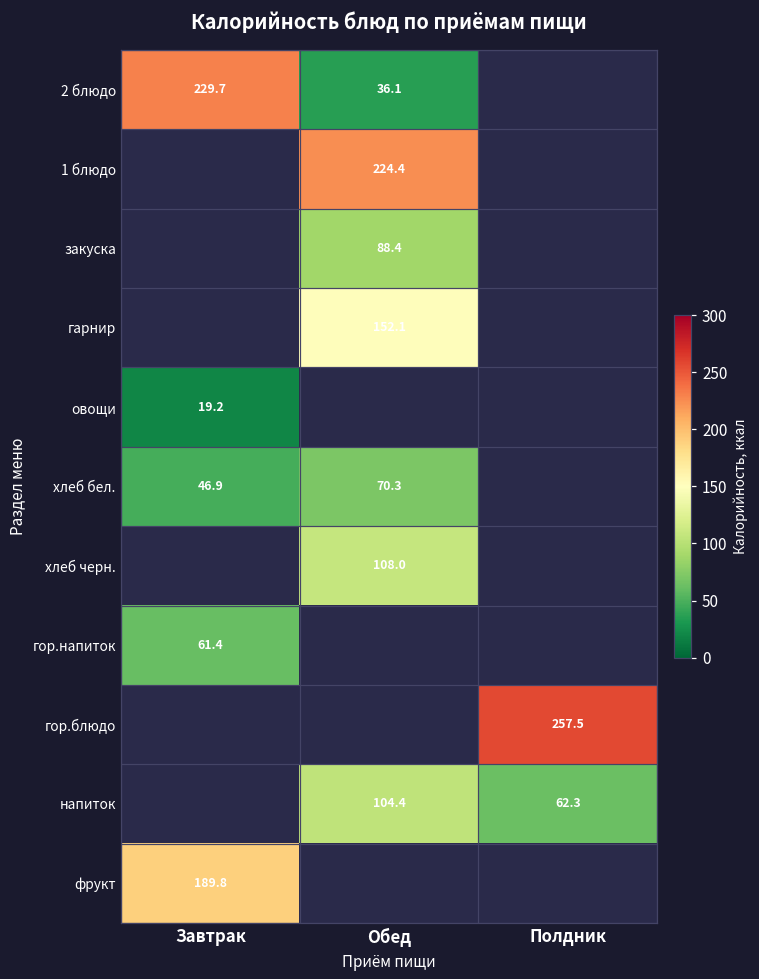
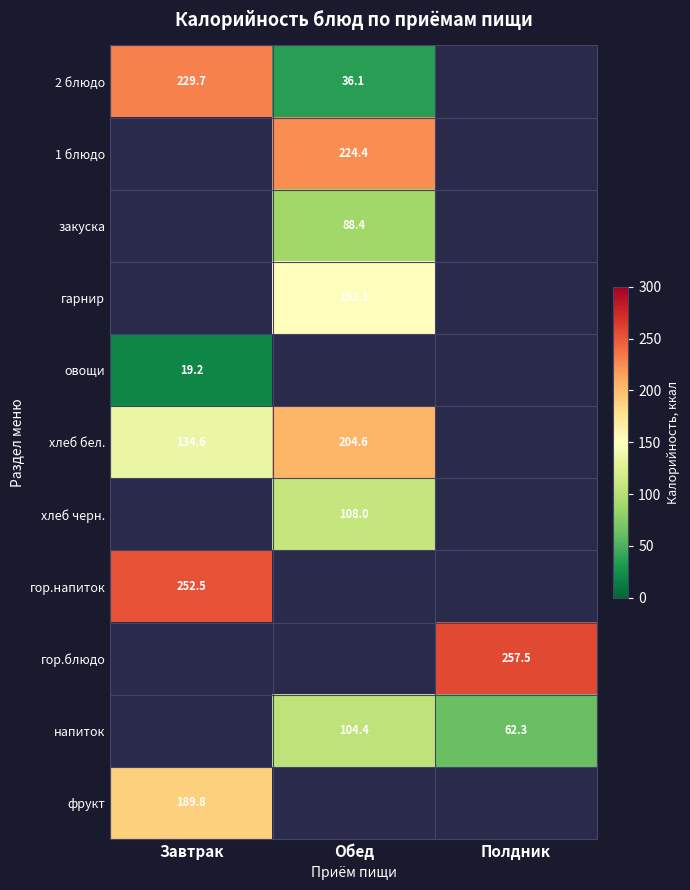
хлеб бел., Завтрак: 46.9 -> 134.6
хлеб бел., Обед: 70.3 -> 204.6
гор.напиток, Завтрак: 61.4 -> 252.5
